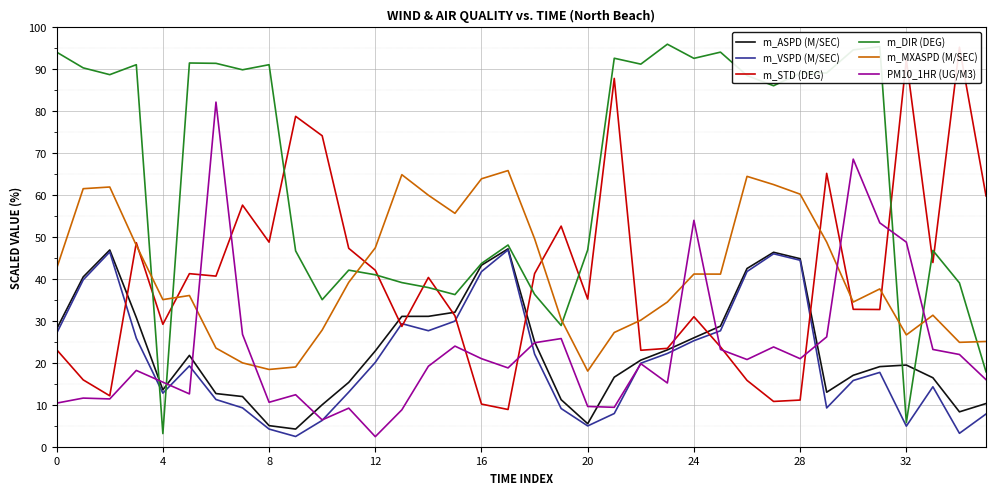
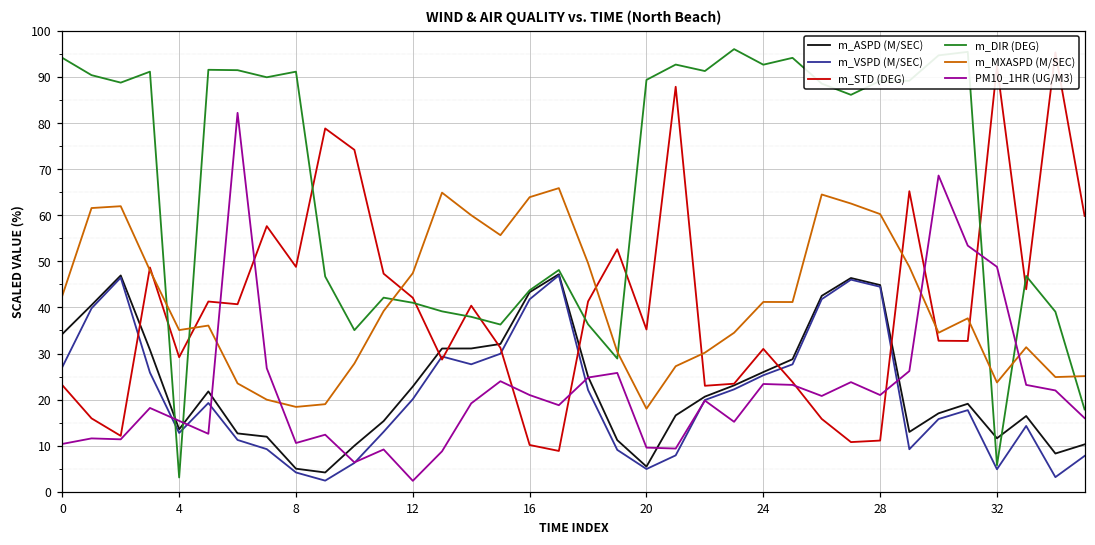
m_ASPD (M/SEC), 0: 28 -> 34
m_DIR (DEG), 20: 47 -> 89
PM10_1HR (UG/M3), 24: 54 -> 23
m_ASPD (M/SEC), 32: 19 -> 12
m_MXASPD (M/SEC), 32: 27 -> 24
